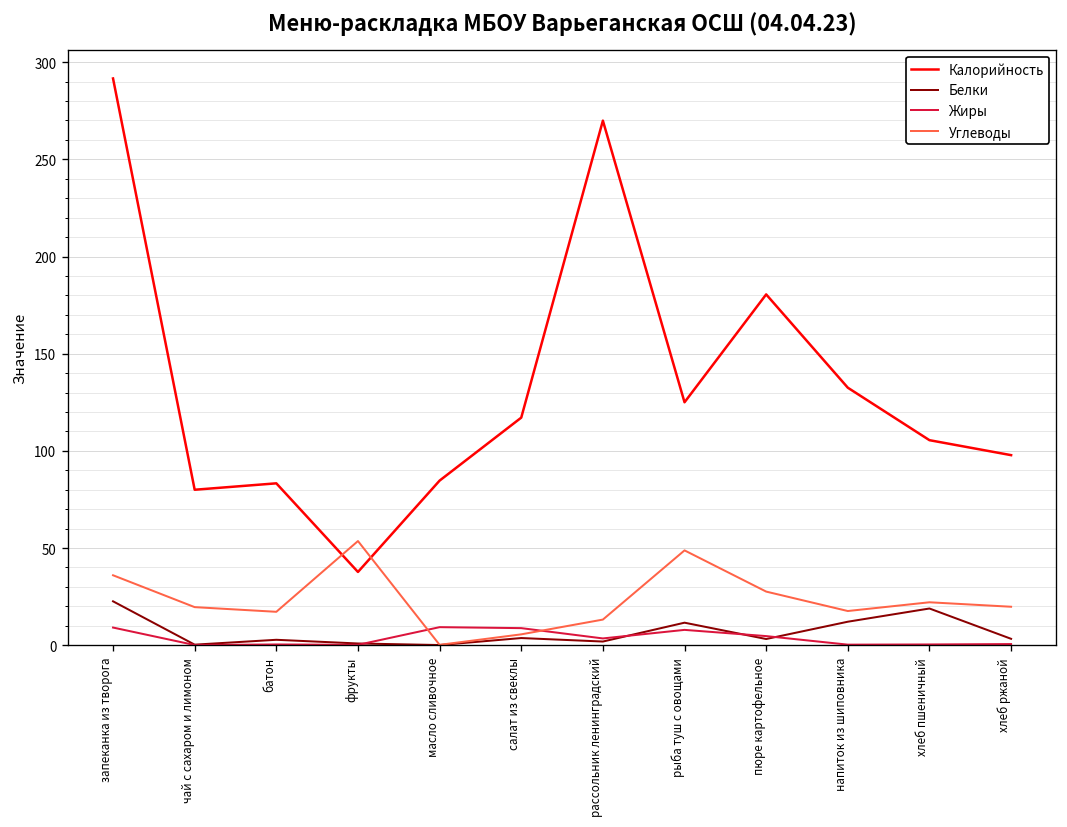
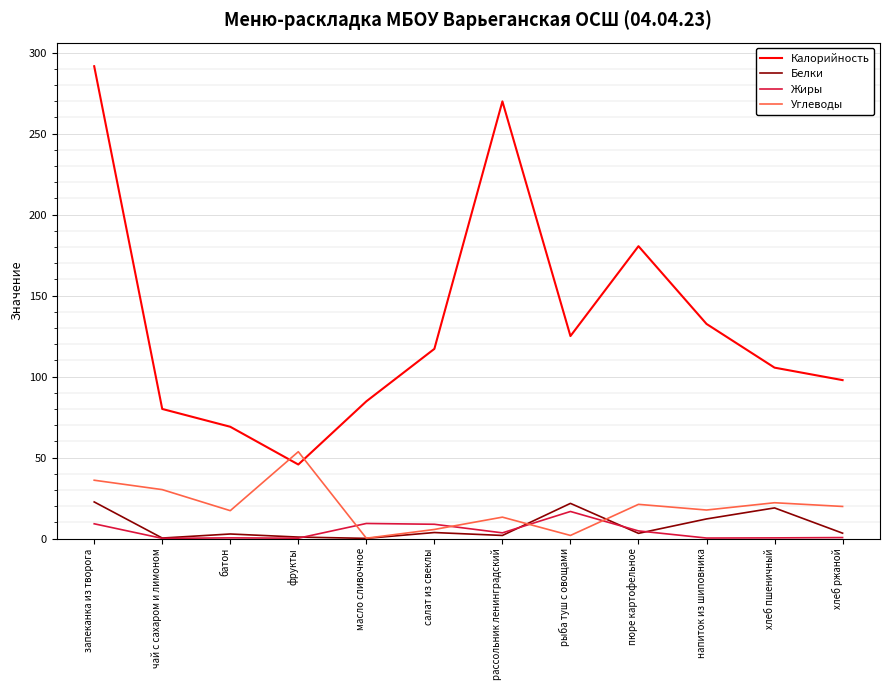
Углеводы, чай с сахаром и лимоном: 20 -> 30
Калорийность, батон: 83 -> 69
Калорийность, фрукты: 38 -> 46
Белки, рыба туш с овощами: 12 -> 22
Жиры, рыба туш с овощами: 8 -> 17
Углеводы, рыба туш с овощами: 49 -> 2
Углеводы, пюре картофельное: 28 -> 21
